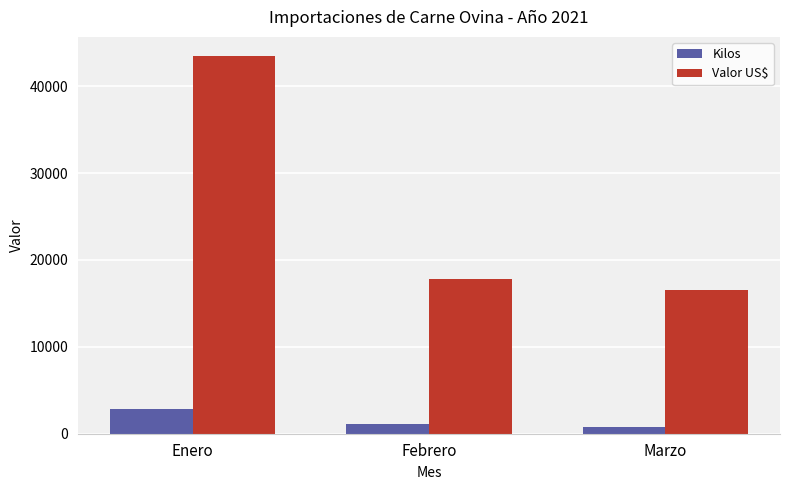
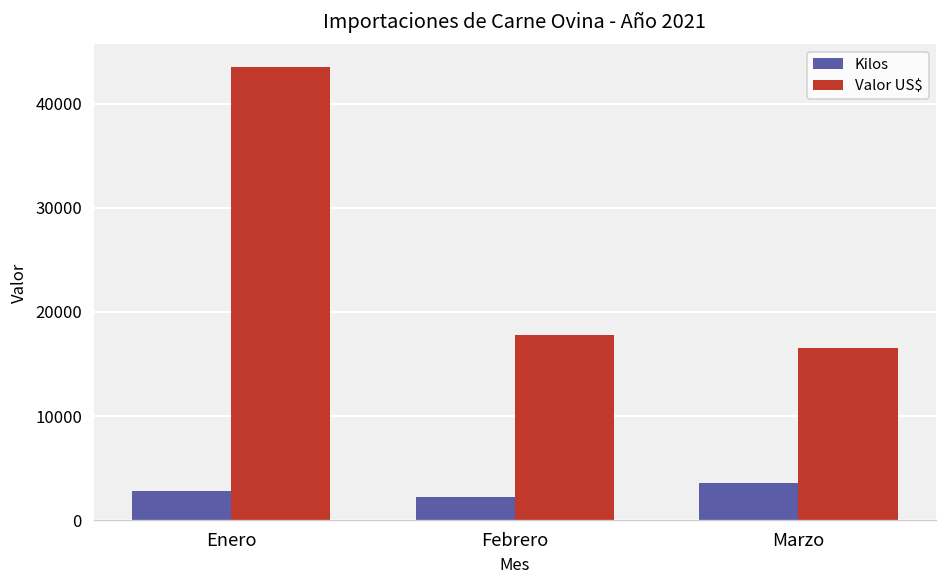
Kilos, Febrero: 1000 -> 2000
Kilos, Marzo: 1000 -> 4000
